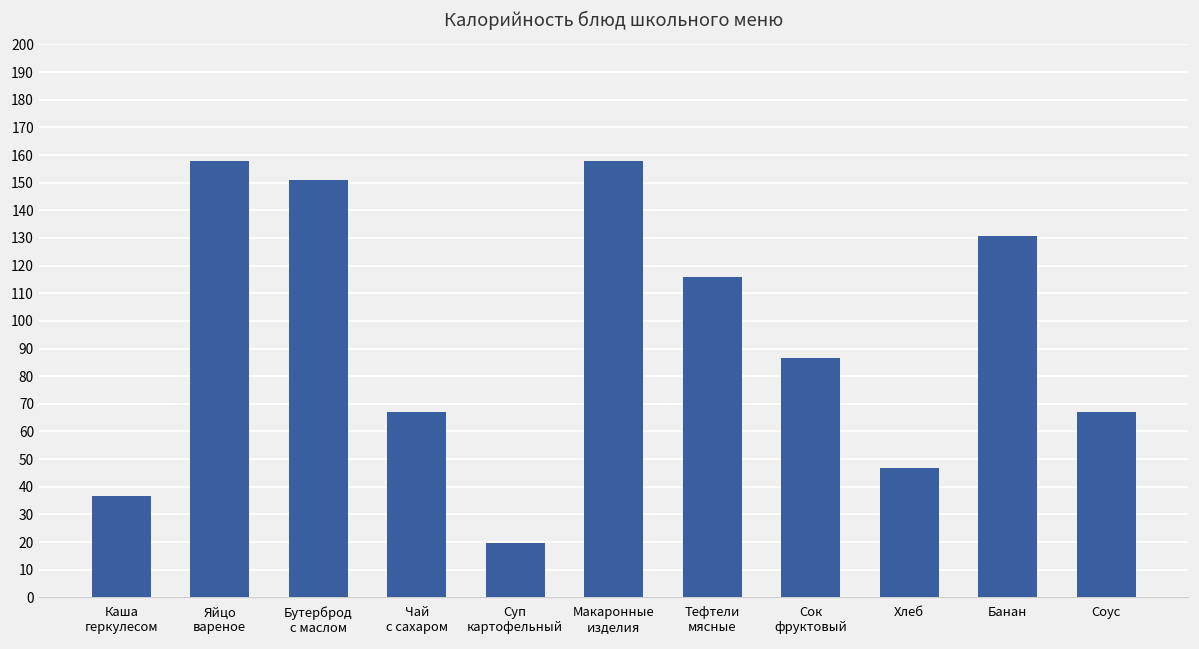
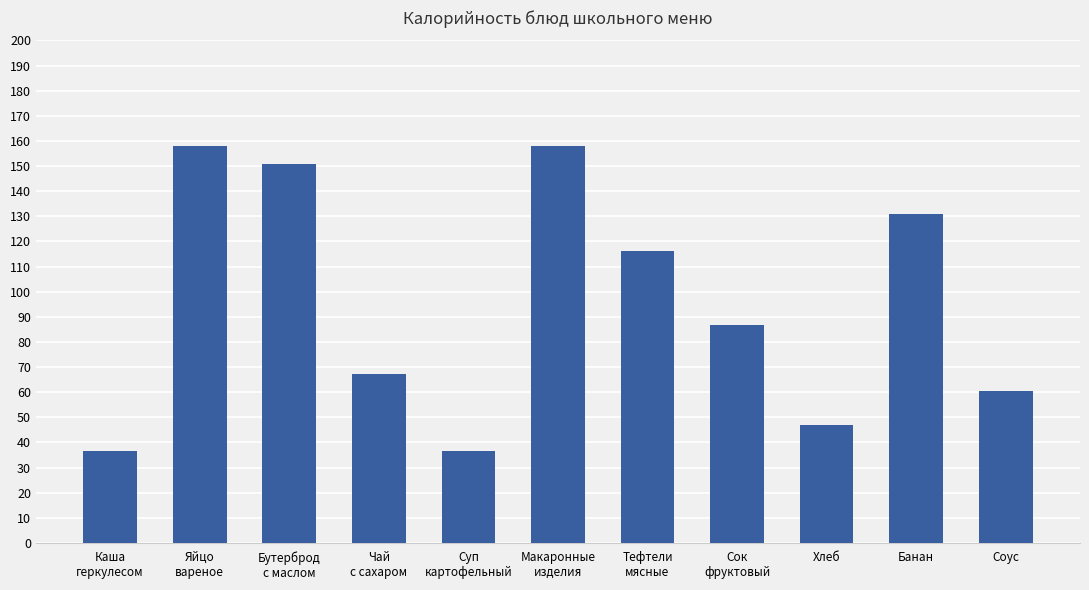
Суп картофельный: 20 -> 37
Соус: 67 -> 60
